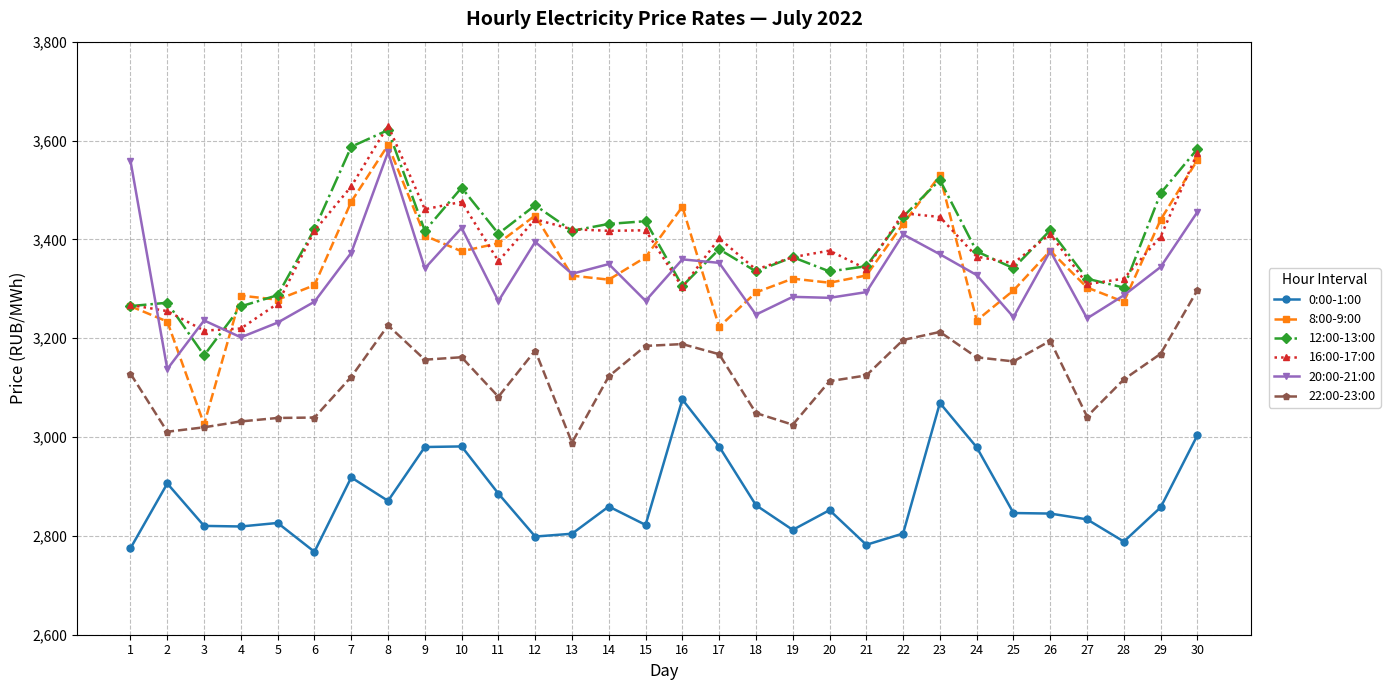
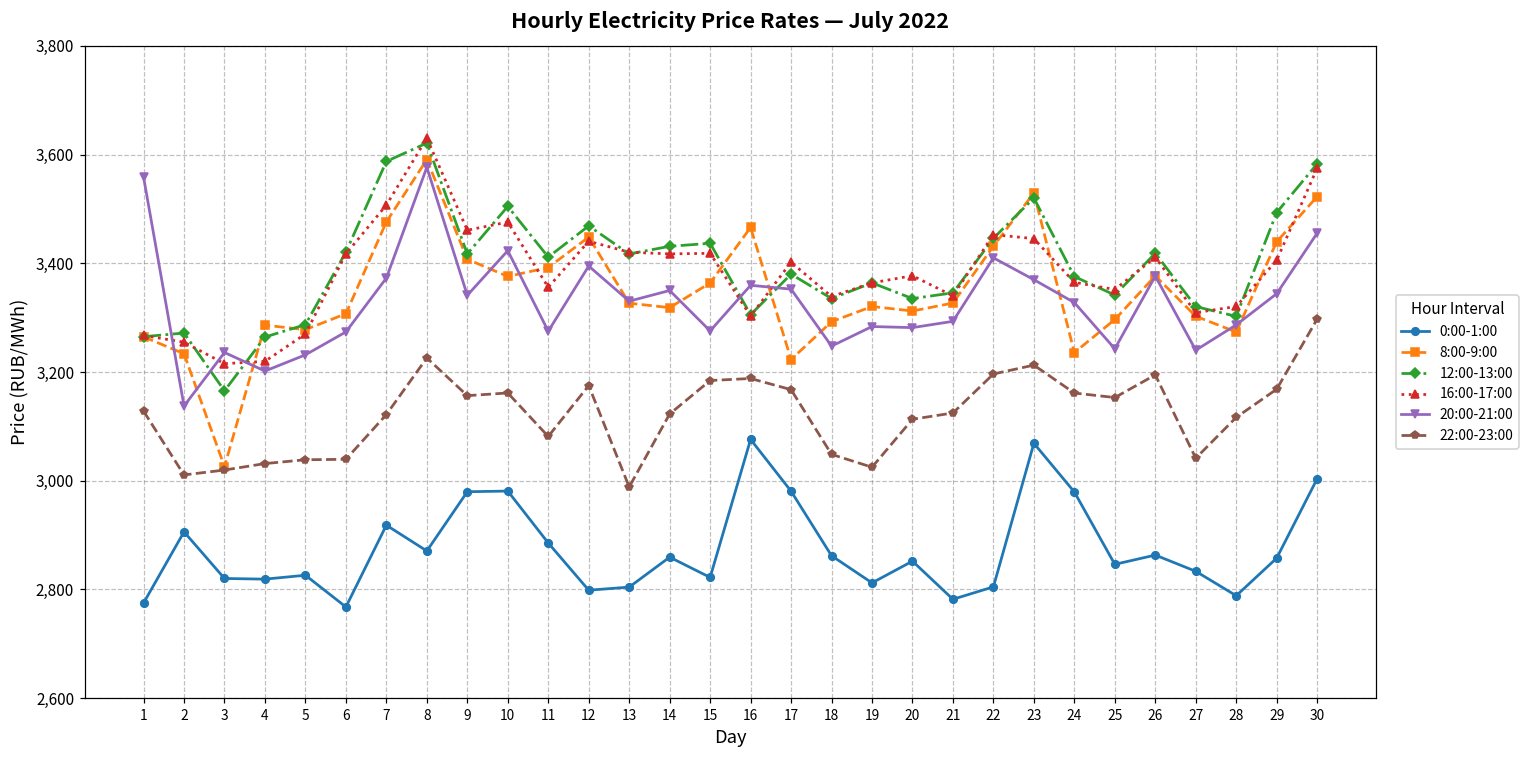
0:00-1:00, 26: 2,850 -> 2,860
8:00-9:00, 30: 3,560 -> 3,520
